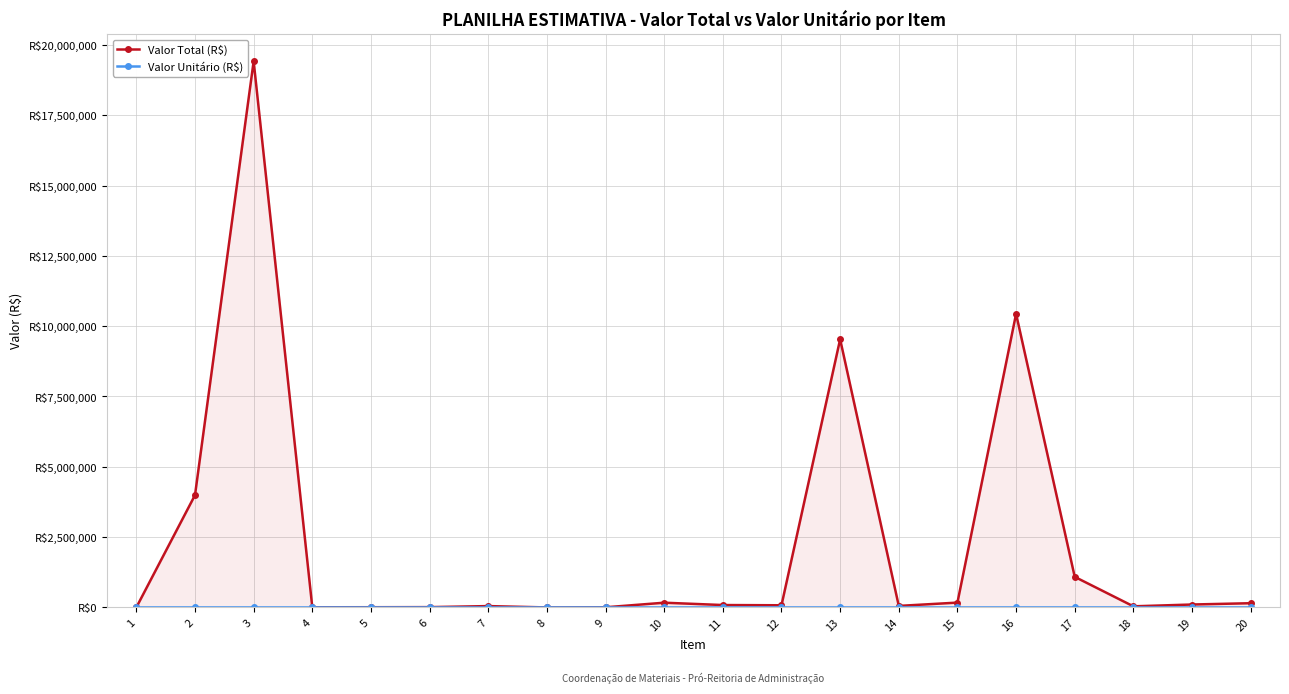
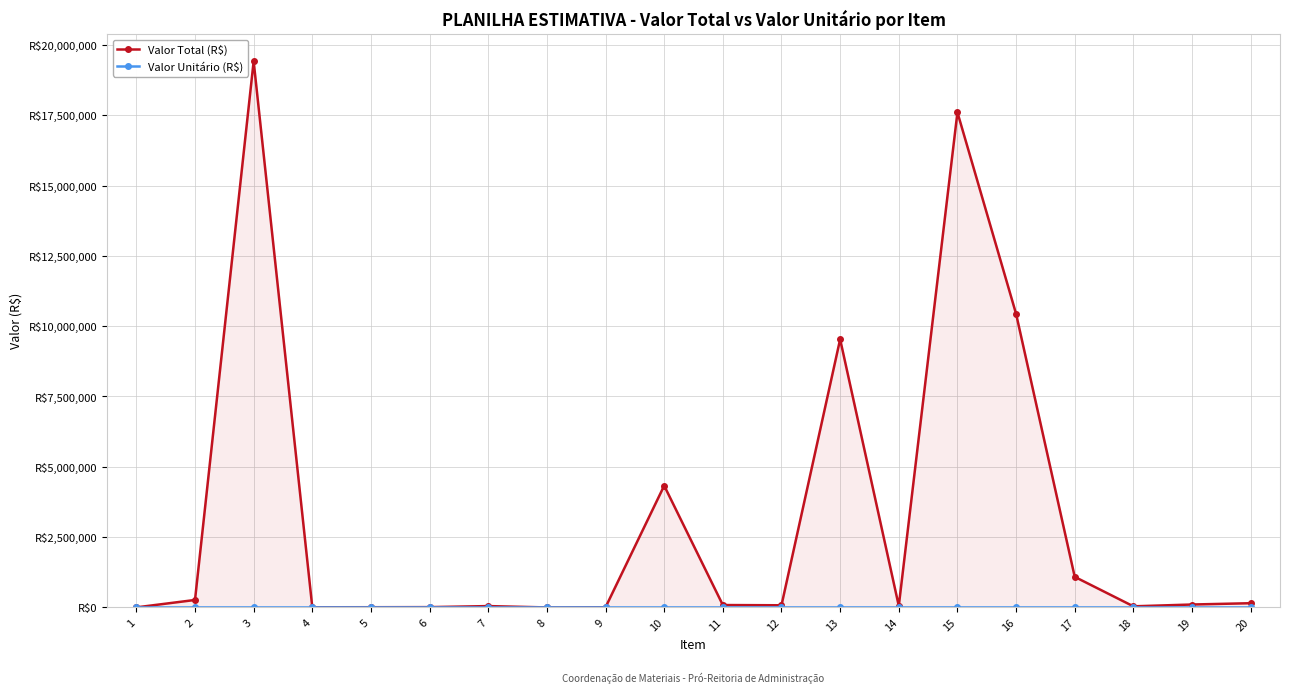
Valor Total (R$), 2: R$4,000,000 -> R$300,000
Valor Total (R$), 10: R$200,000 -> R$4,300,000
Valor Total (R$), 15: R$200,000 -> R$17,600,000
